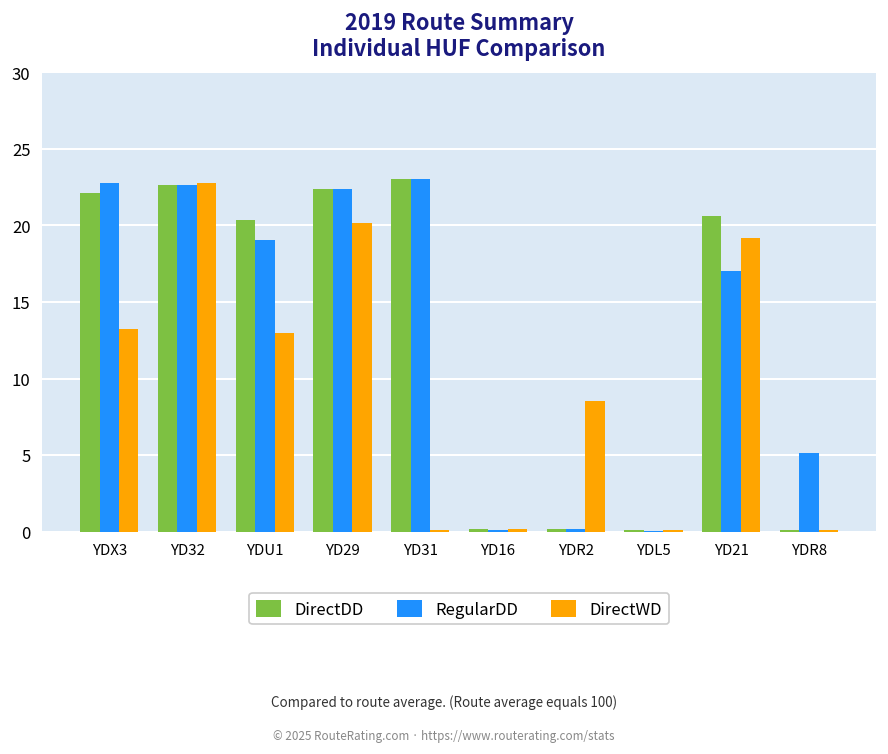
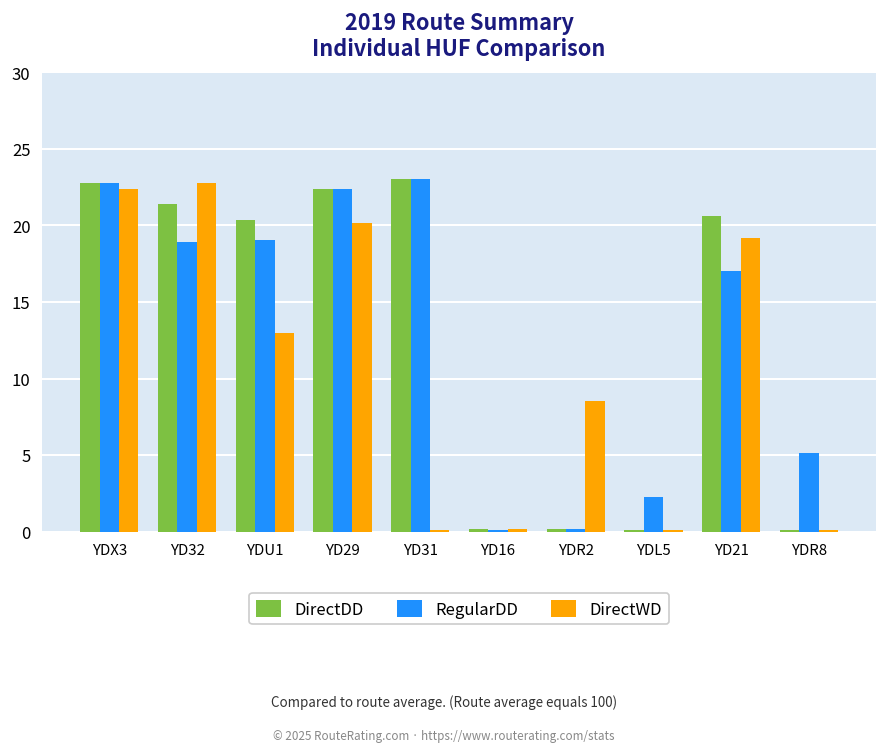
DirectDD, YDX3: 22.1 -> 22.8
DirectWD, YDX3: 13.3 -> 22.4
DirectDD, YD32: 22.6 -> 21.4
RegularDD, YD32: 22.6 -> 18.9
RegularDD, YDL5: 0.1 -> 2.2
